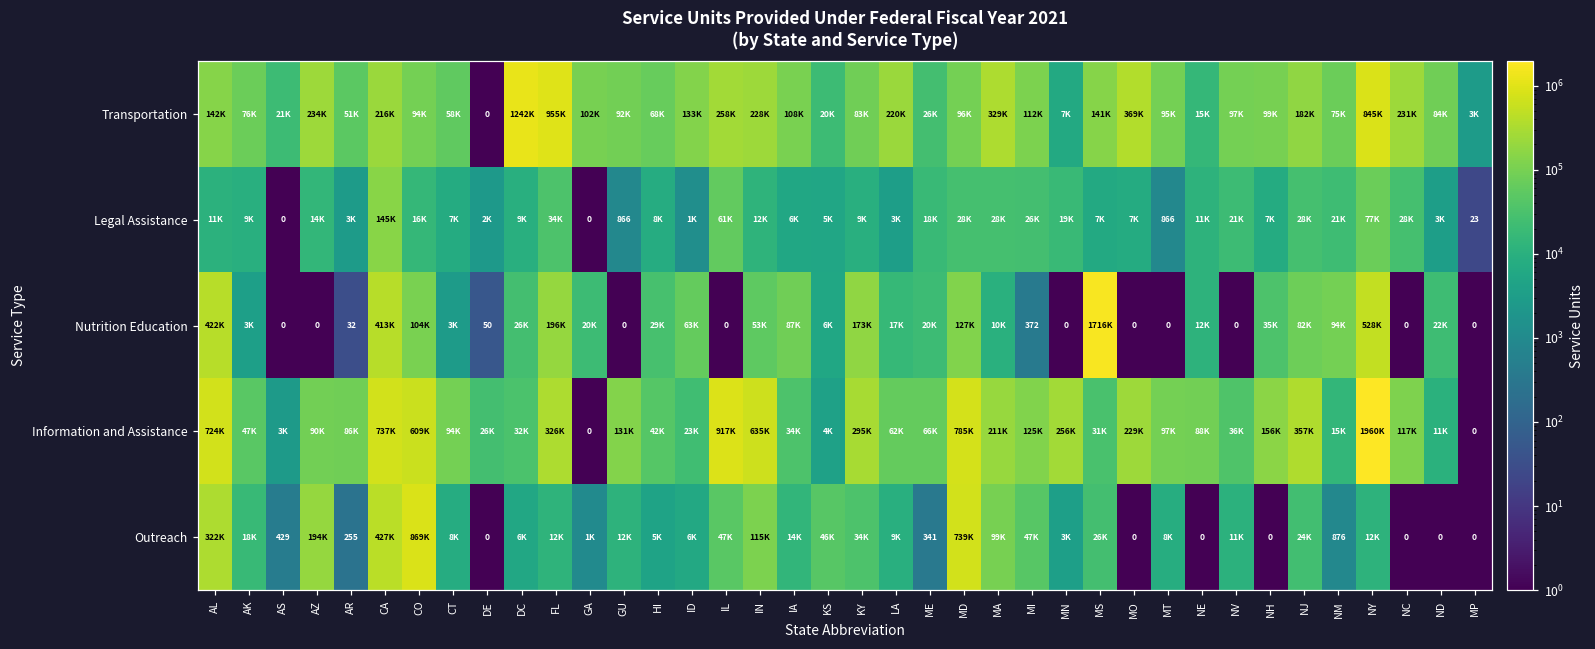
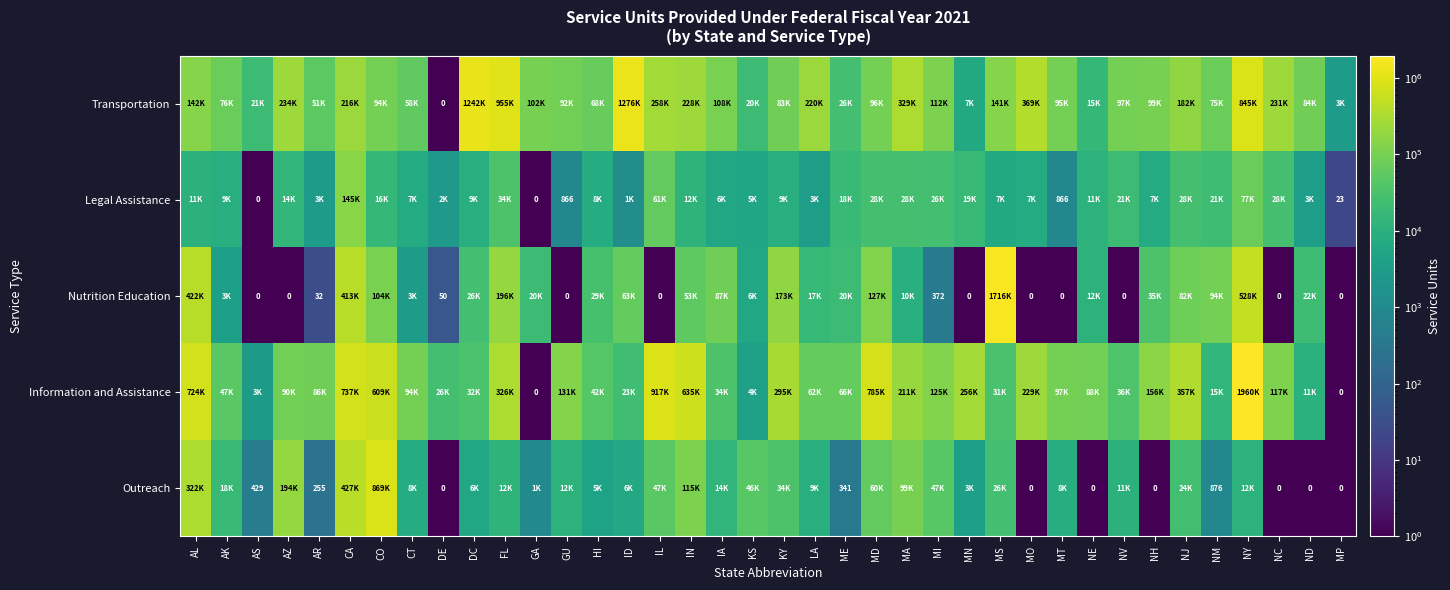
Transportation, ID: 133K -> 1276K
Outreach, MD: 739K -> 60K
